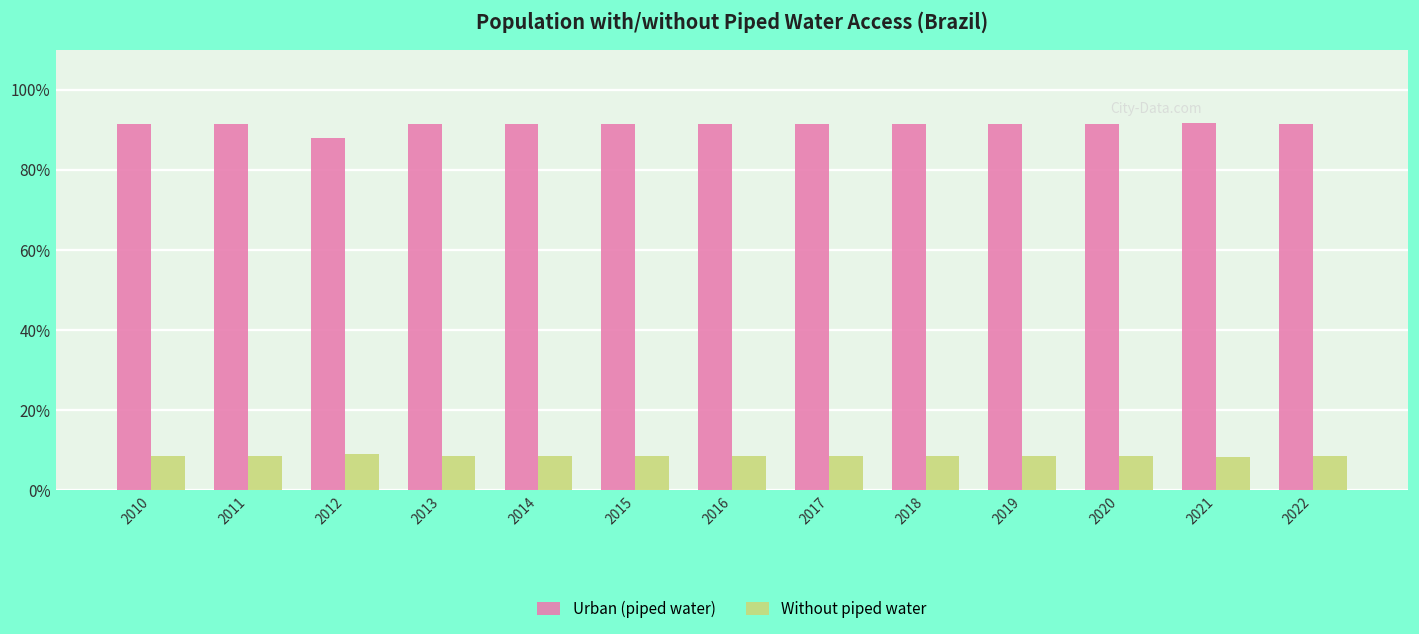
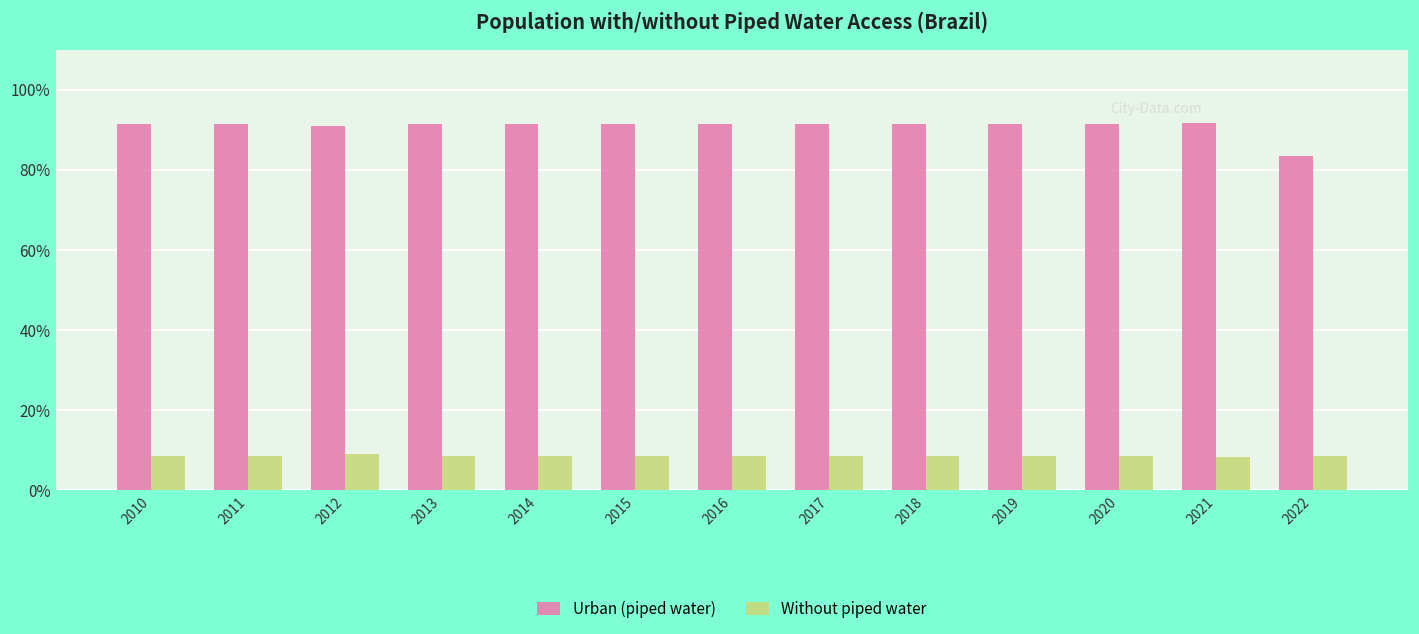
Urban (piped water), 2012: 88% -> 91%
Urban (piped water), 2022: 92% -> 84%
